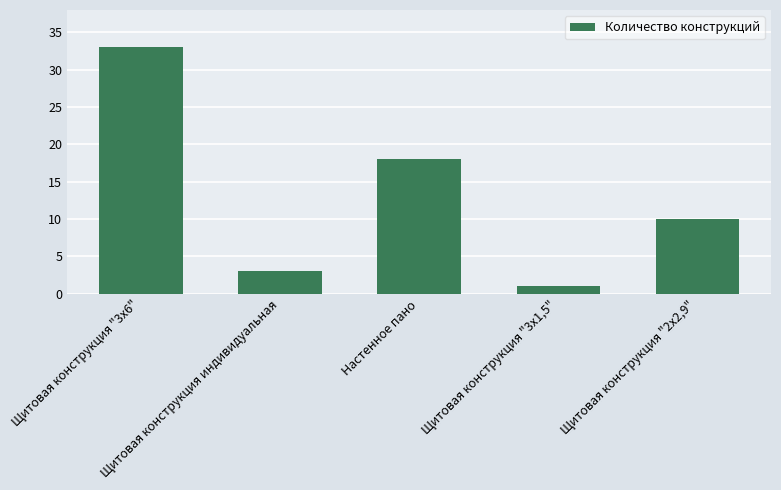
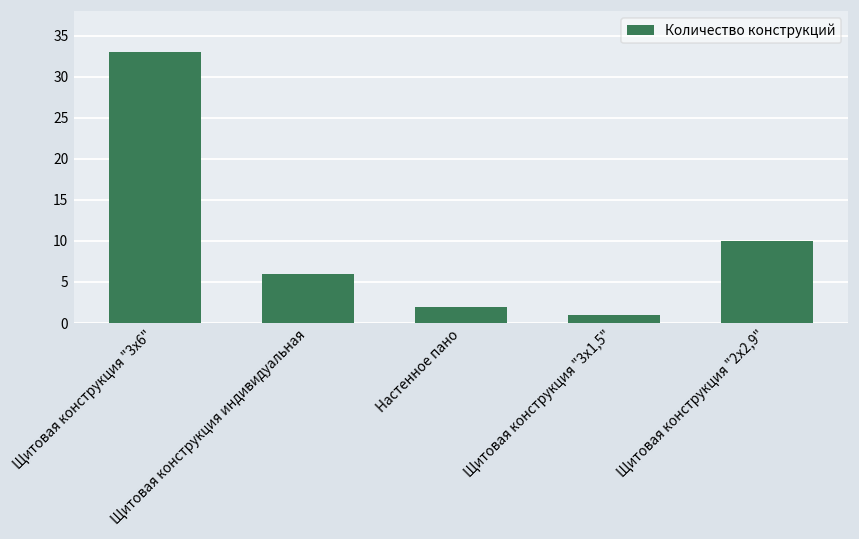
Щитовая конструкция индивидуальная: 3 -> 6
Настенное пано: 18 -> 2
